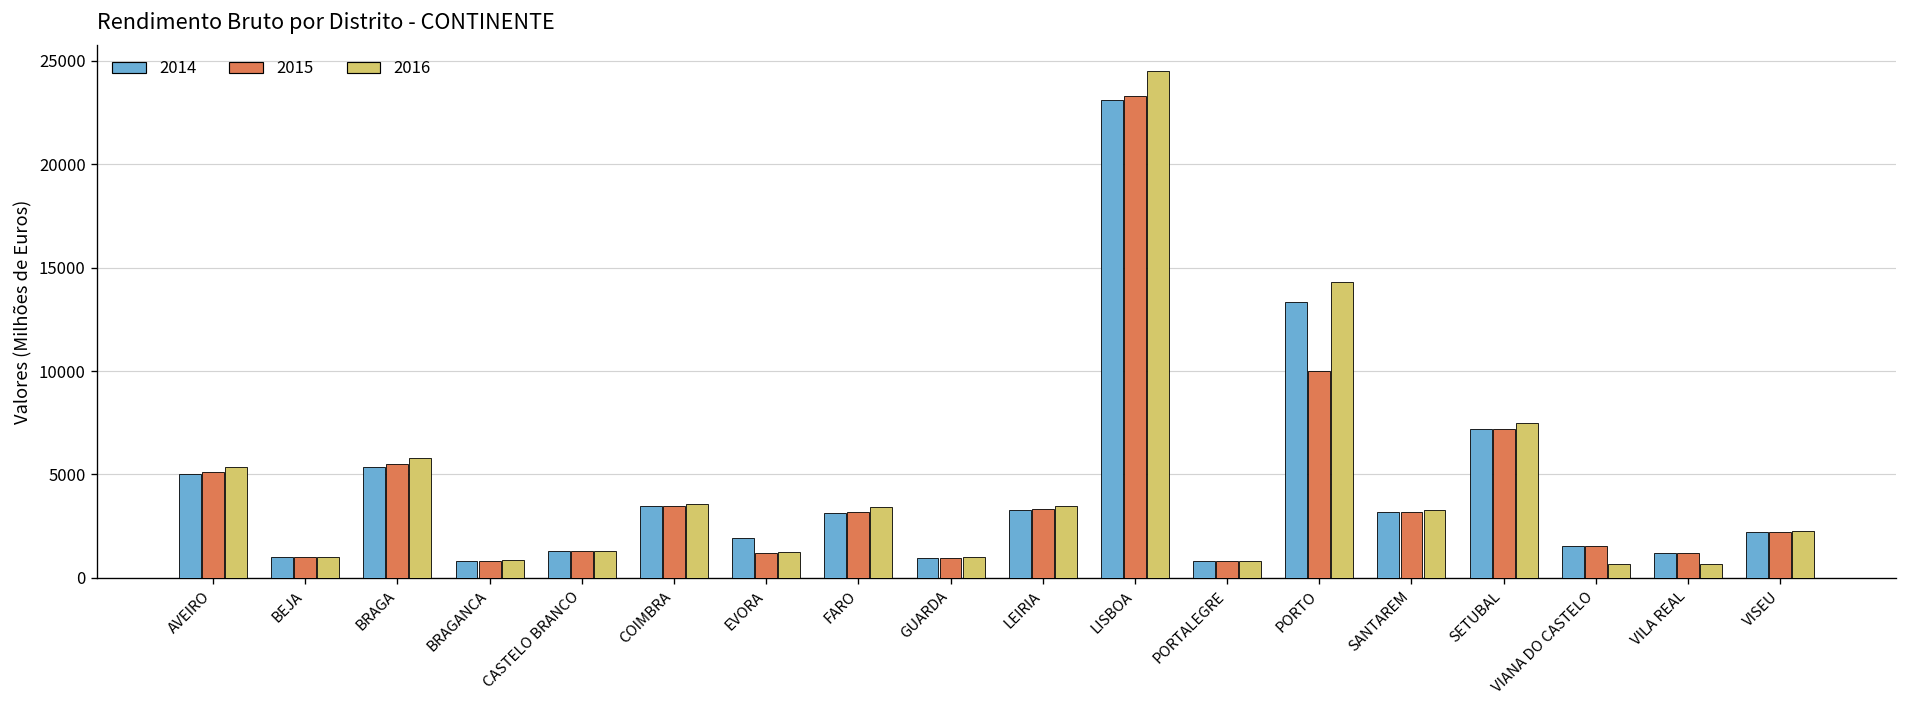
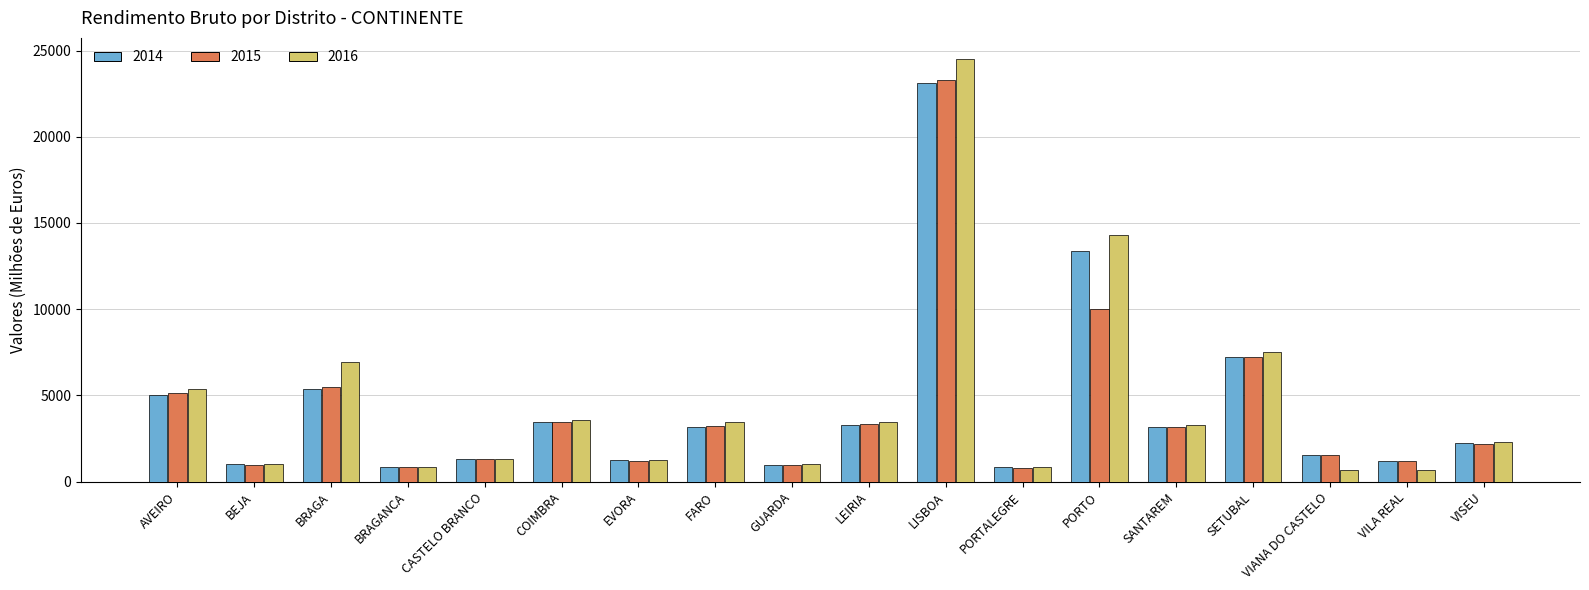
2016, BRAGA: 5800 -> 6900
2014, EVORA: 1900 -> 1200
